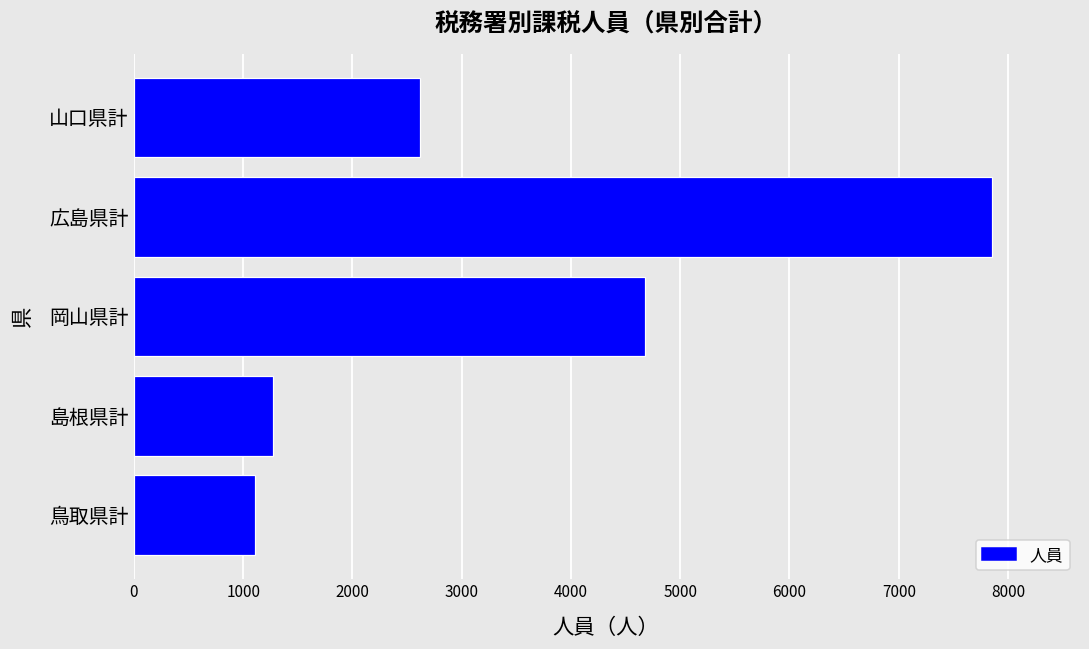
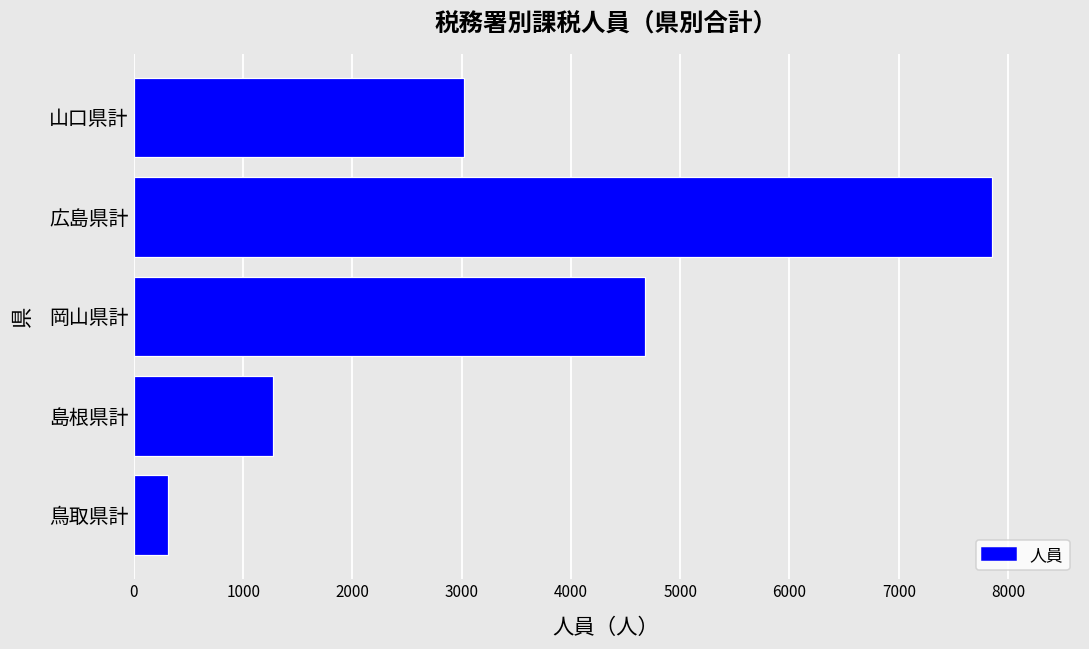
山口県計: 2600 -> 3000
鳥取県計: 1100 -> 300
